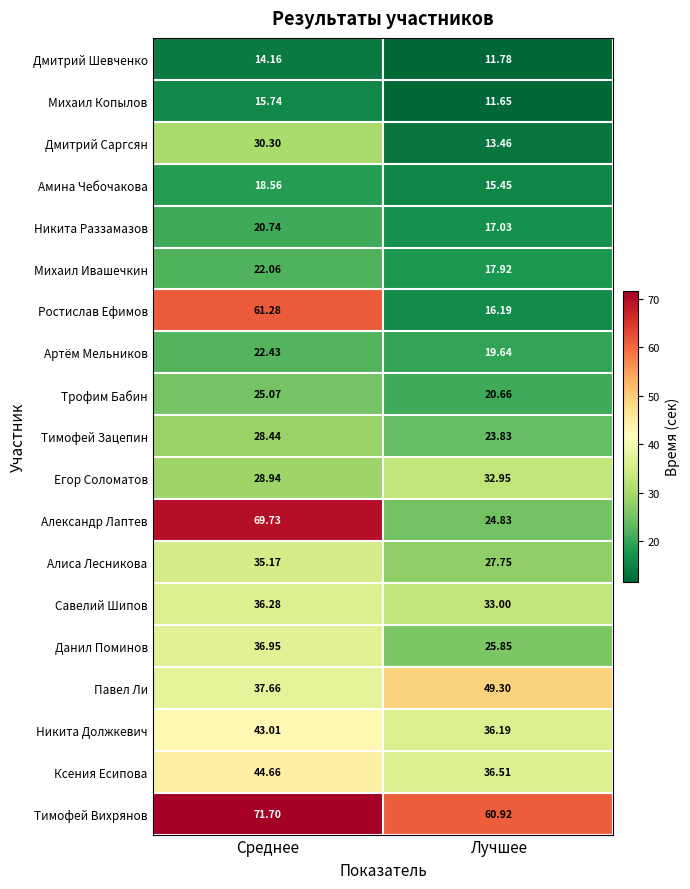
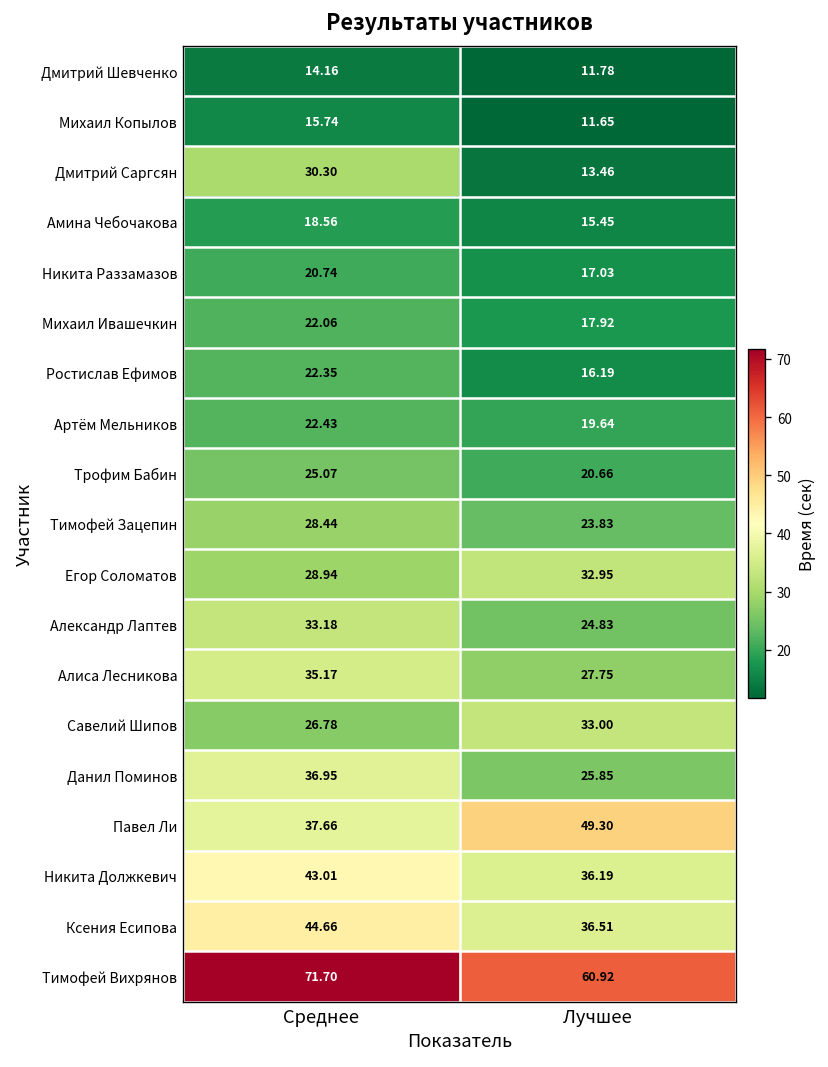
Ростислав Ефимов, Среднее: 61.28 -> 22.35
Александр Лаптев, Среднее: 69.73 -> 33.18
Савелий Шипов, Среднее: 36.28 -> 26.78
